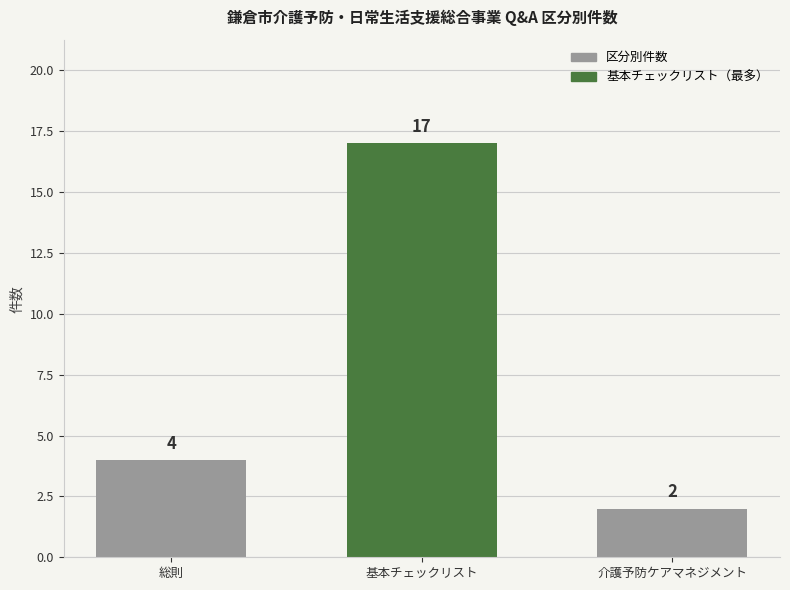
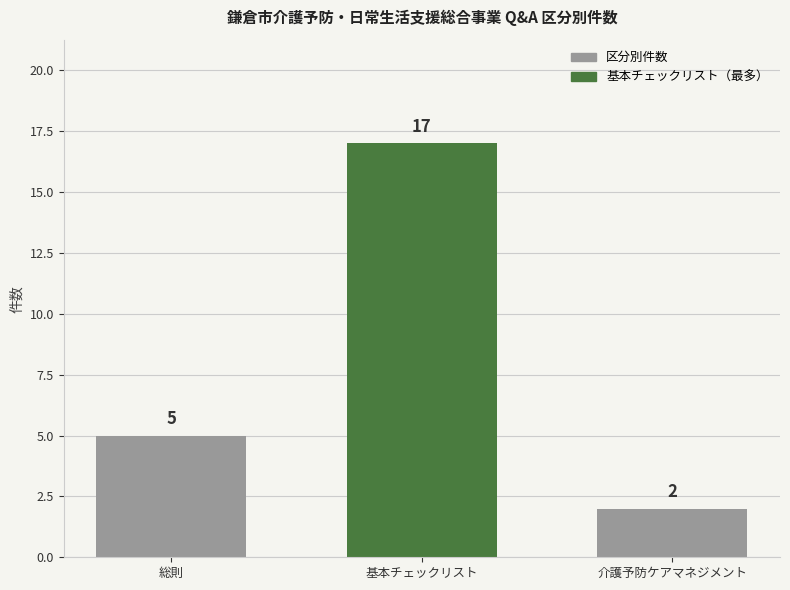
総則: 4 -> 5
